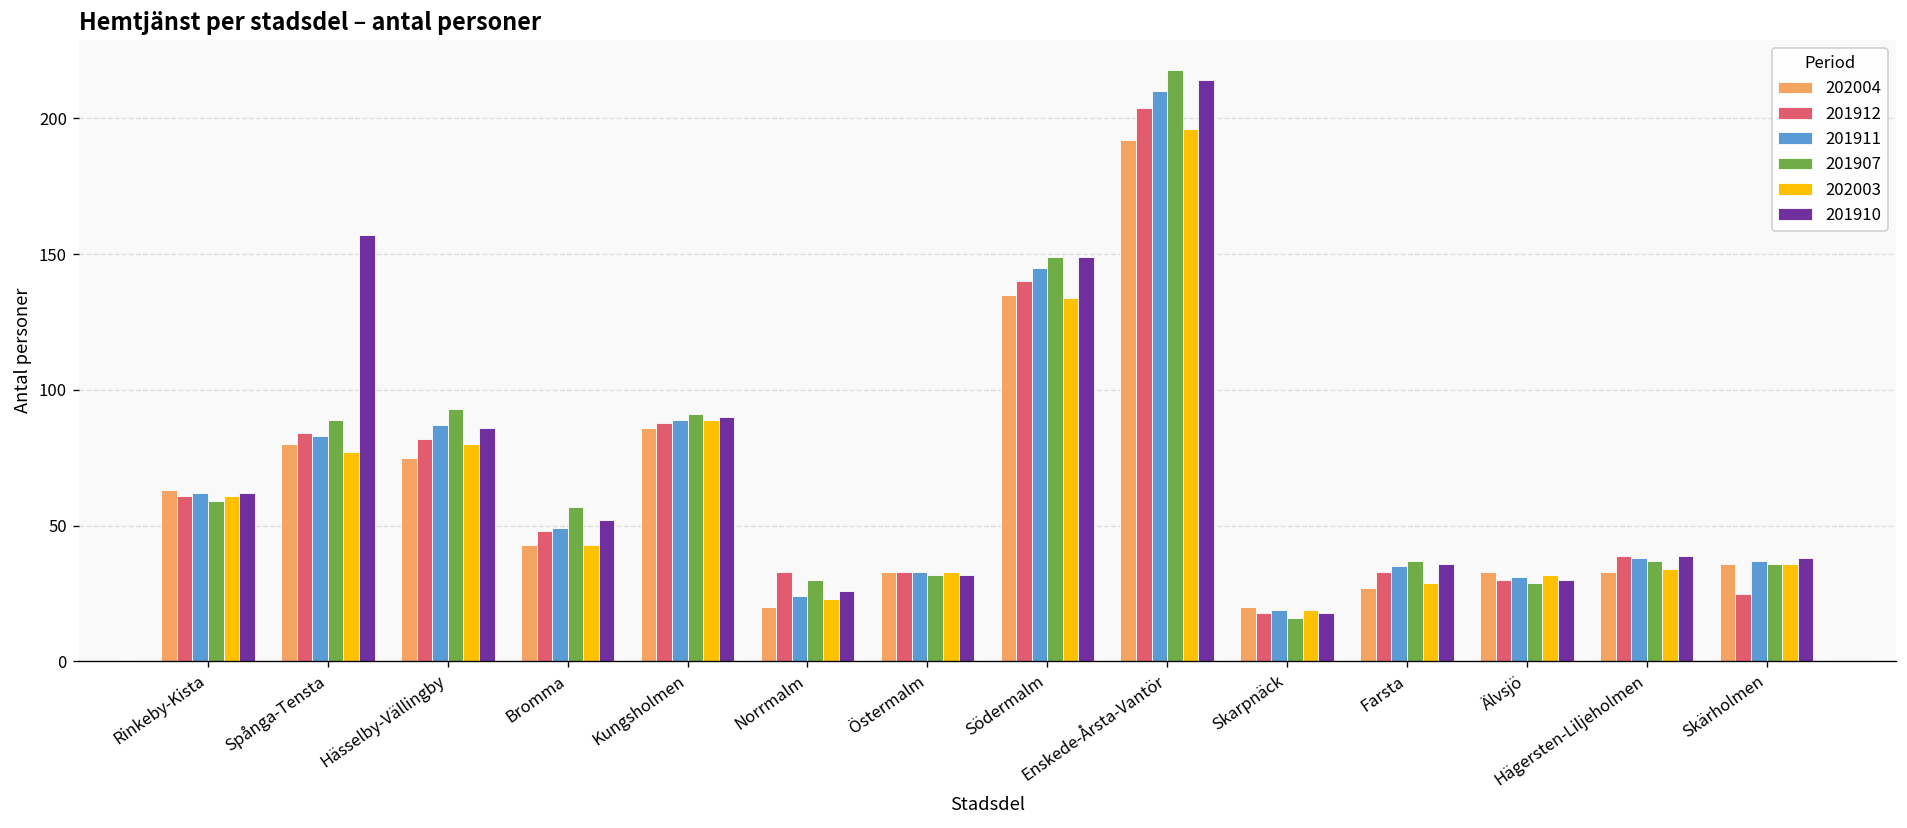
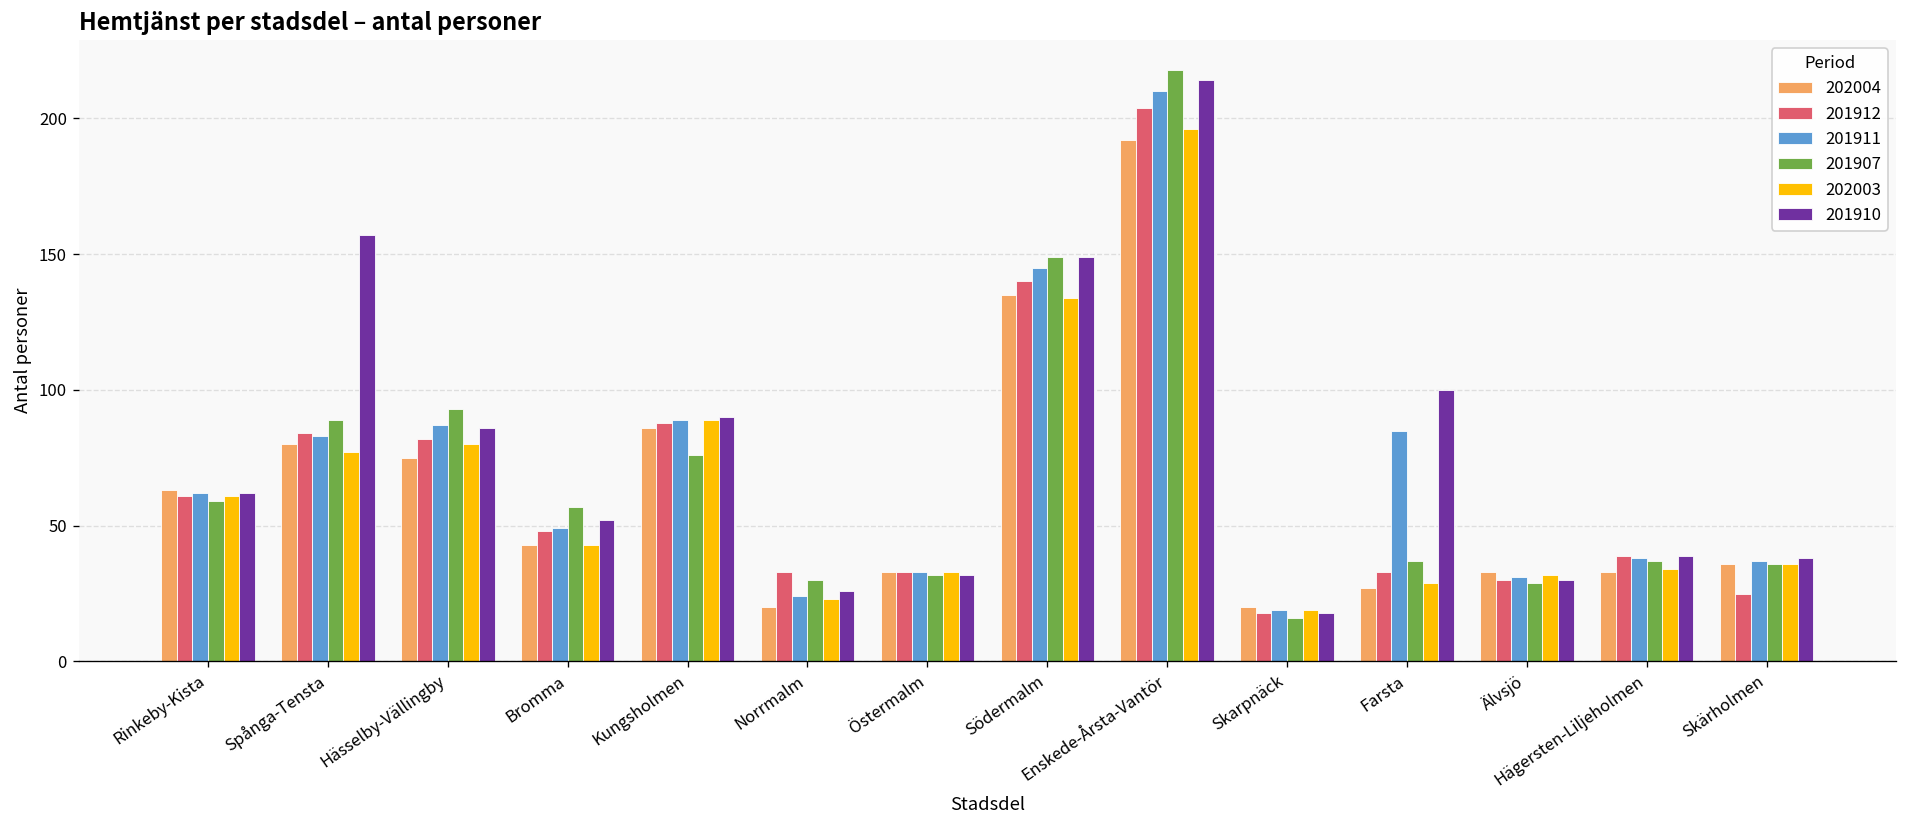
201907, Kungsholmen: 91 -> 76
201911, Farsta: 35 -> 85
201910, Farsta: 36 -> 100
